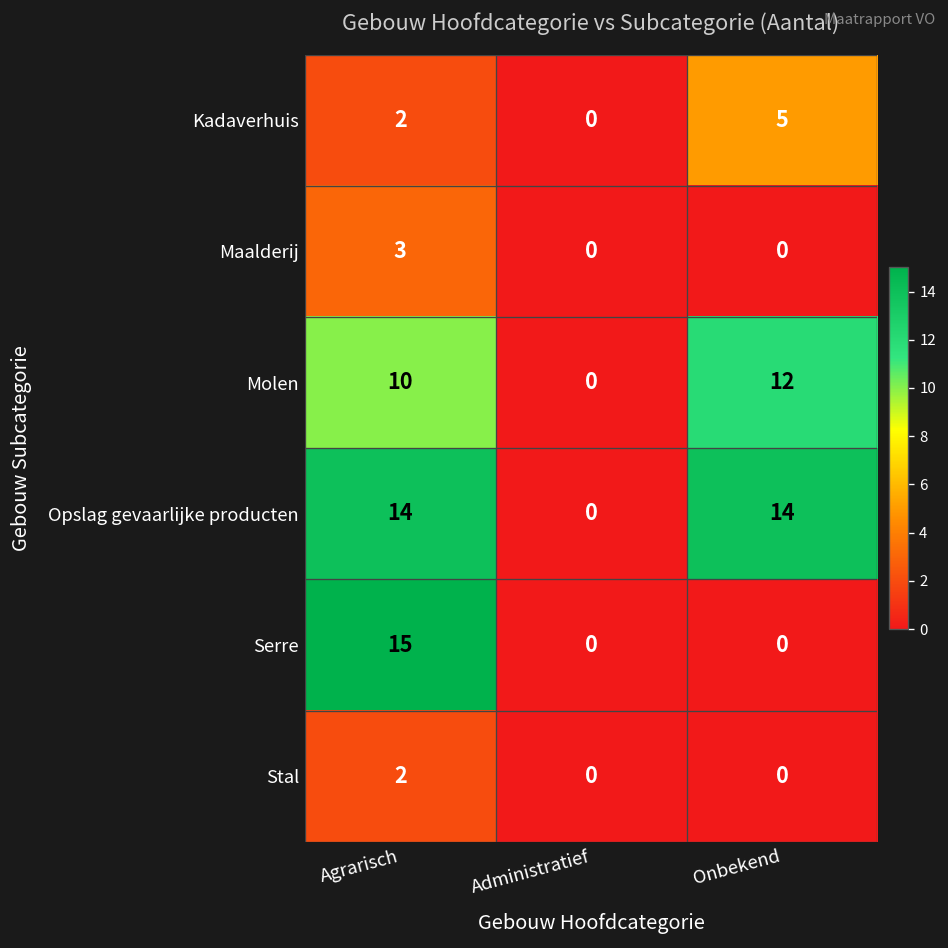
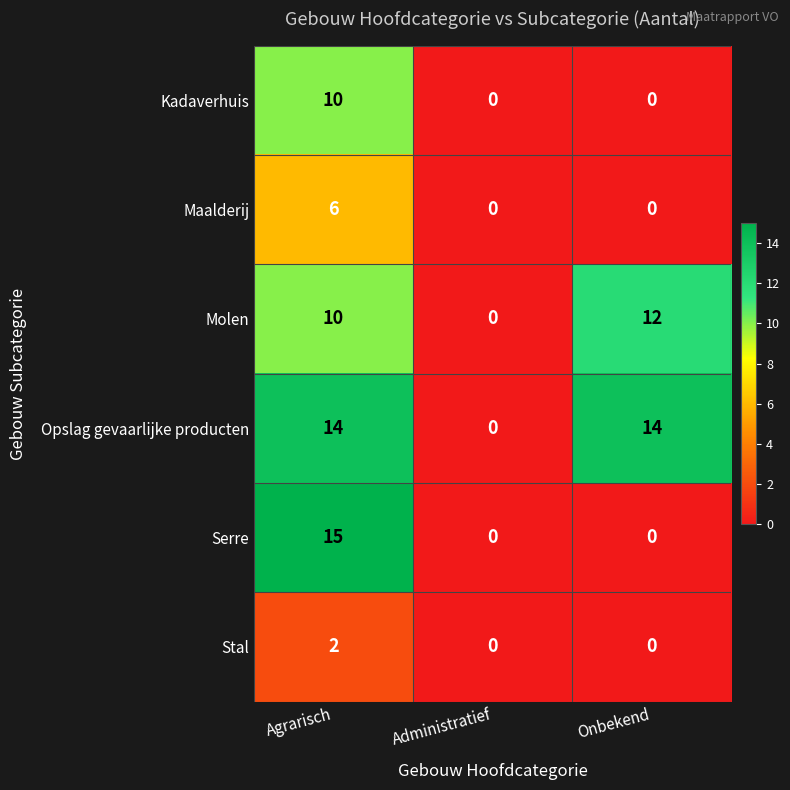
Kadaverhuis, Agrarisch: 2 -> 10
Kadaverhuis, Onbekend: 5 -> 0
Maalderij, Agrarisch: 3 -> 6
